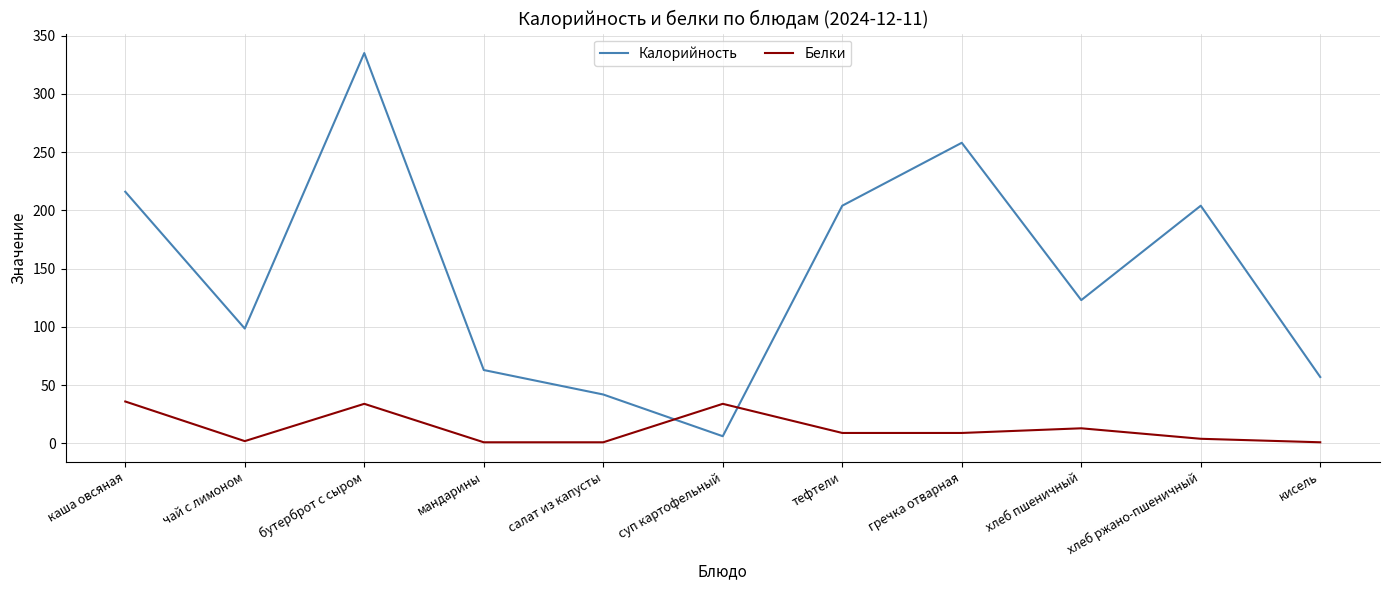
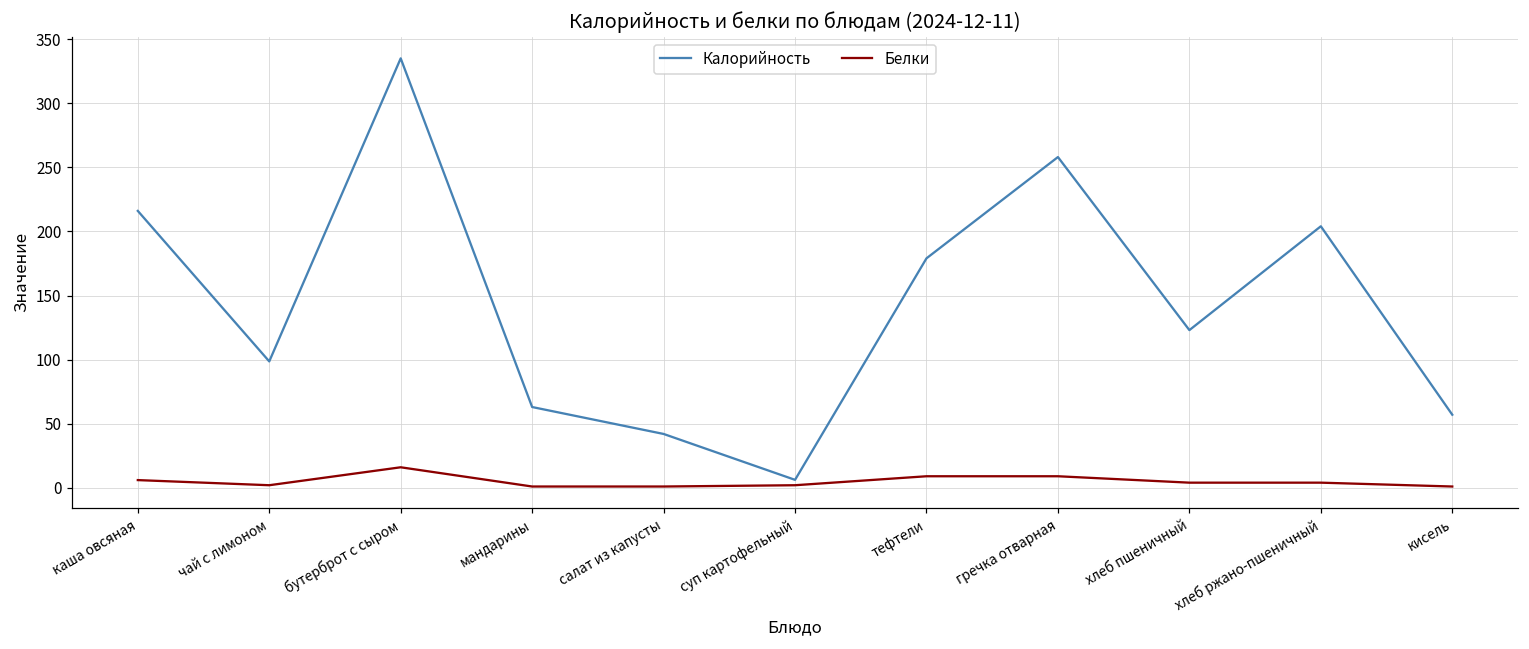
Белки, каша овсяная: 36 -> 6
Белки, бутерброт с сыром: 34 -> 16
Белки, суп картофельный: 34 -> 2
Калорийность, тефтели: 204 -> 179
Белки, хлеб пшеничный: 13 -> 4
